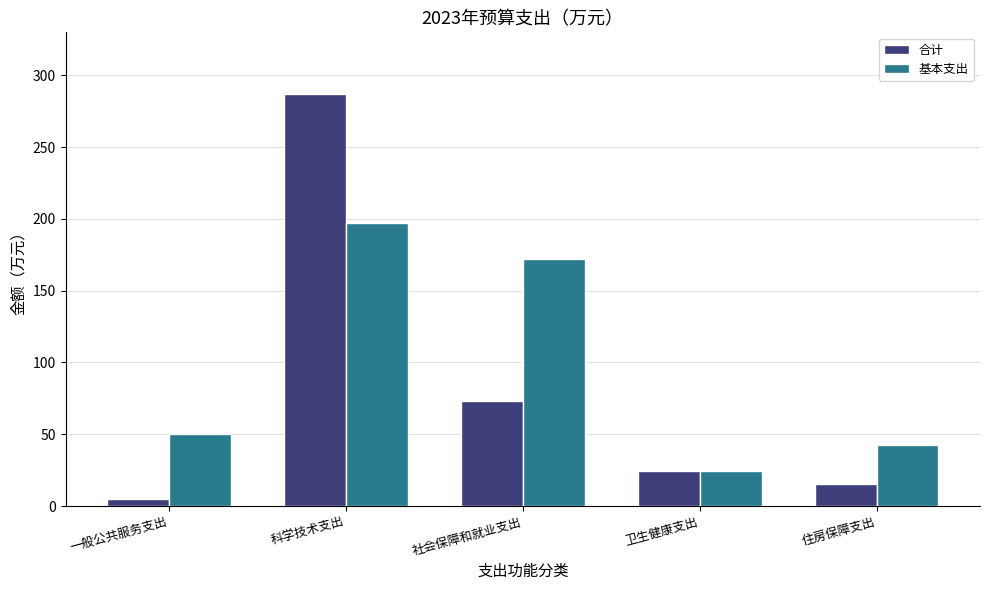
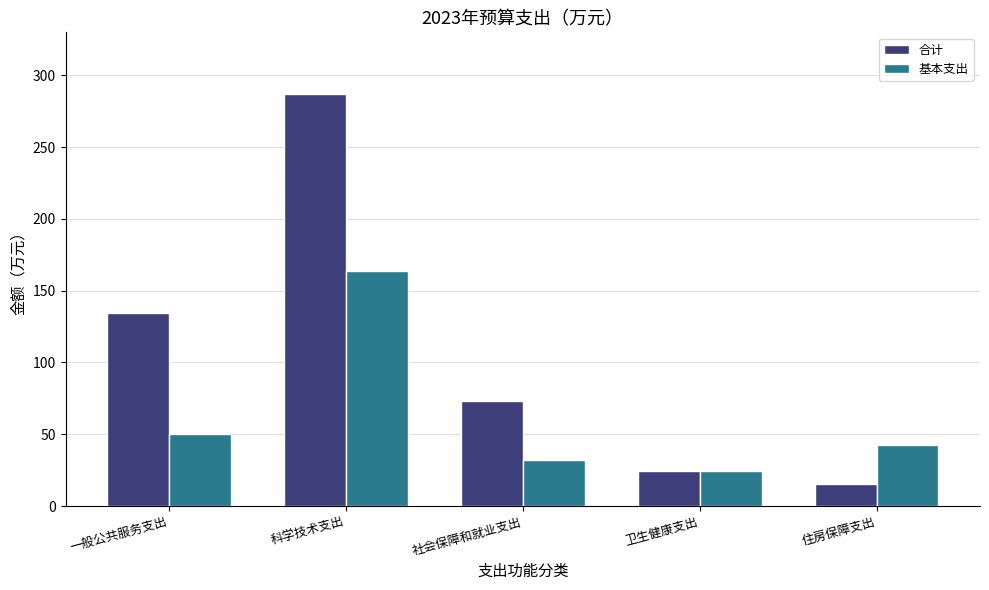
合计, 一般公共服务支出: 5 -> 135
基本支出, 科学技术支出: 197 -> 164
基本支出, 社会保障和就业支出: 172 -> 32
